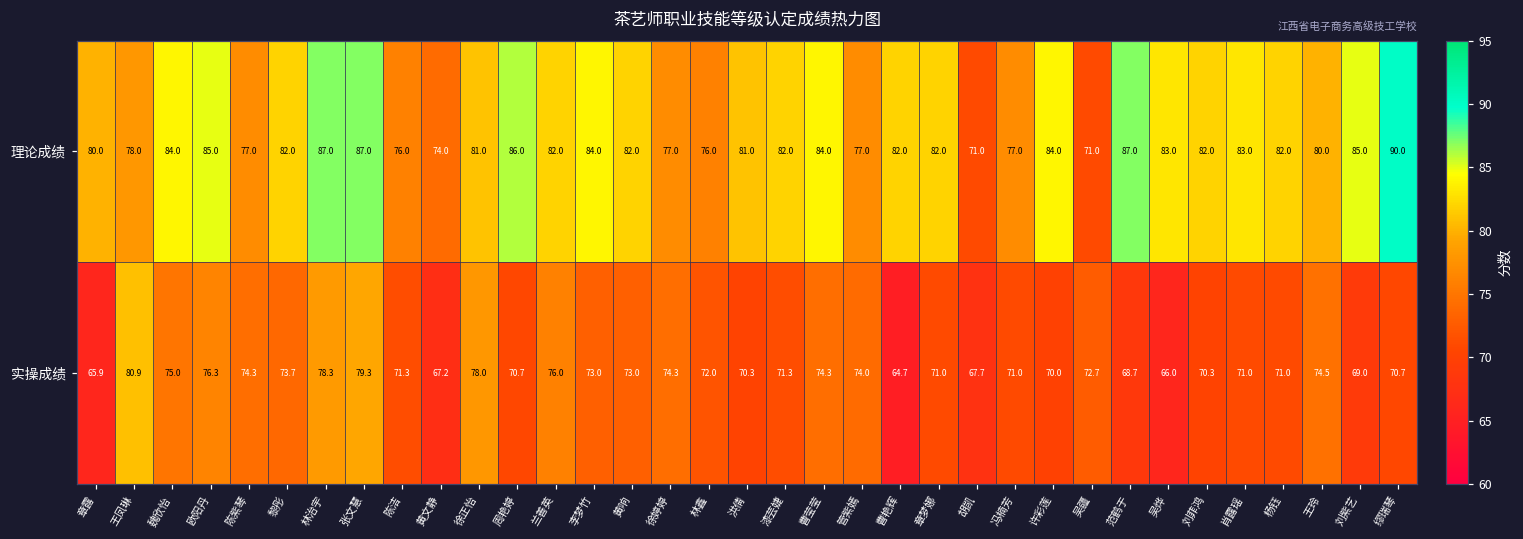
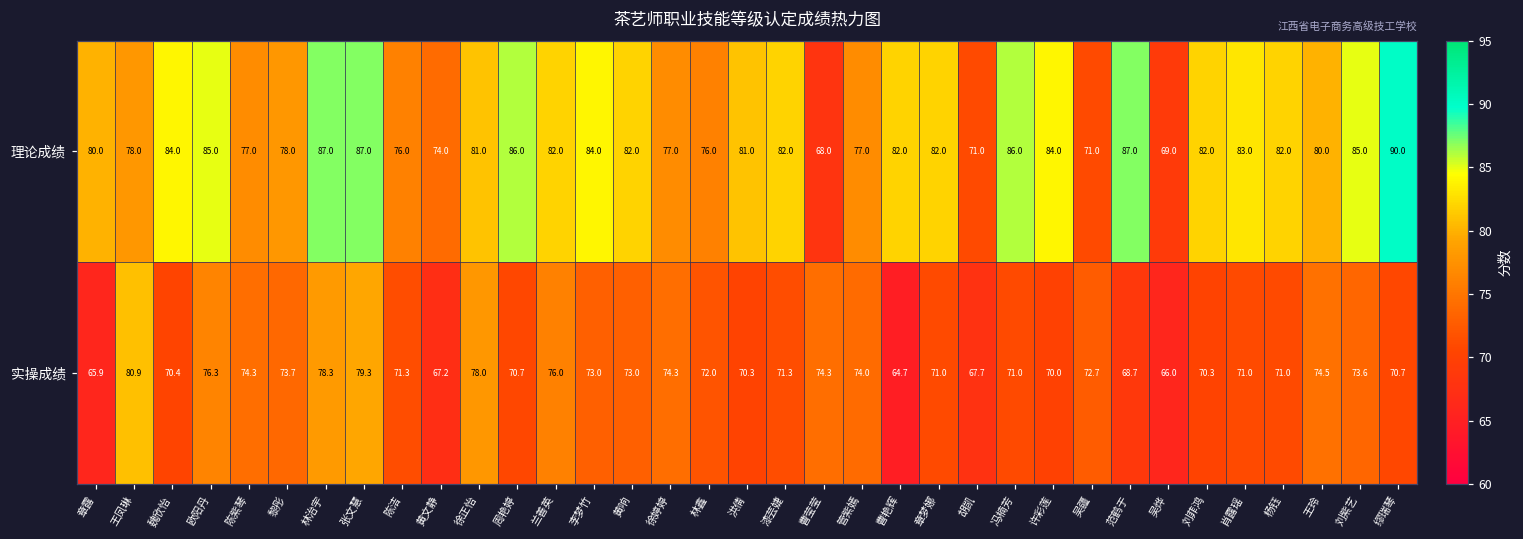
理论成绩, 黎彤: 82.0 -> 78.0
理论成绩, 曹莹莹: 84.0 -> 68.0
理论成绩, 冯楠芳: 77.0 -> 86.0
理论成绩, 吴烨: 83.0 -> 69.0
实操成绩, 魏欣怡: 75.0 -> 70.4
实操成绩, 刘紫艺: 69.0 -> 73.6
